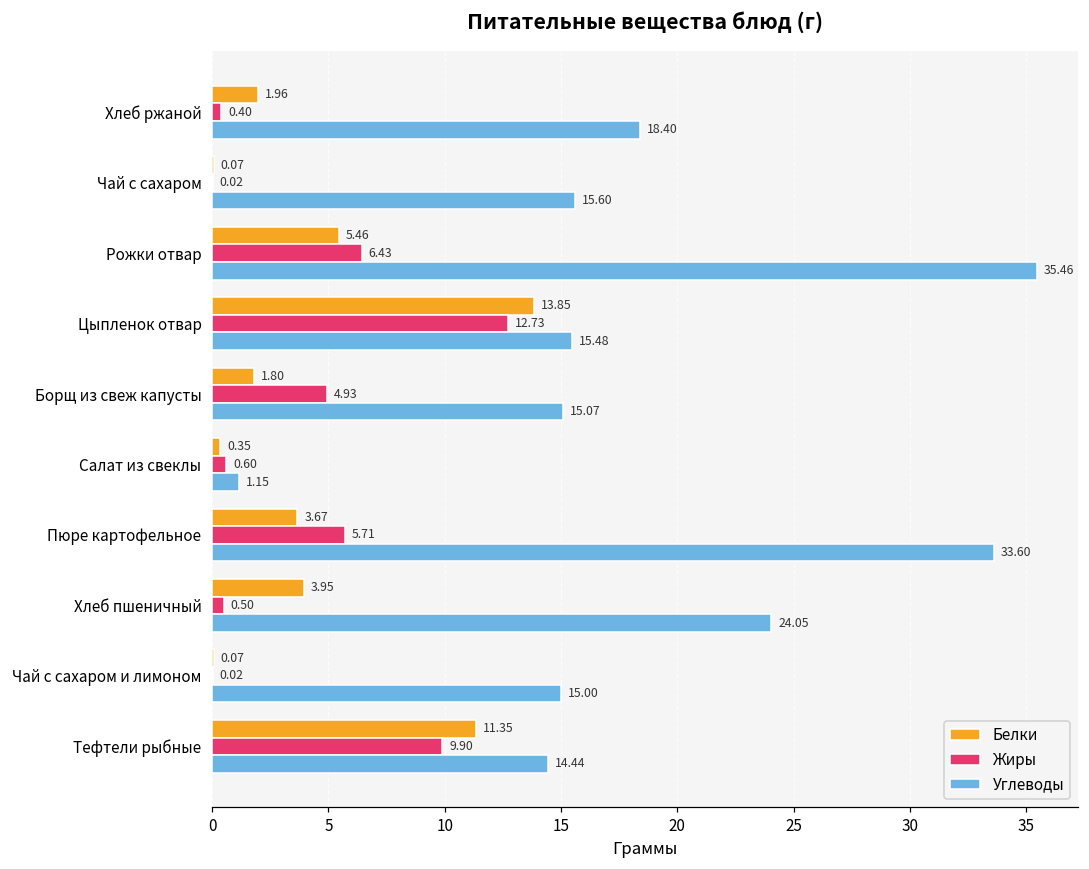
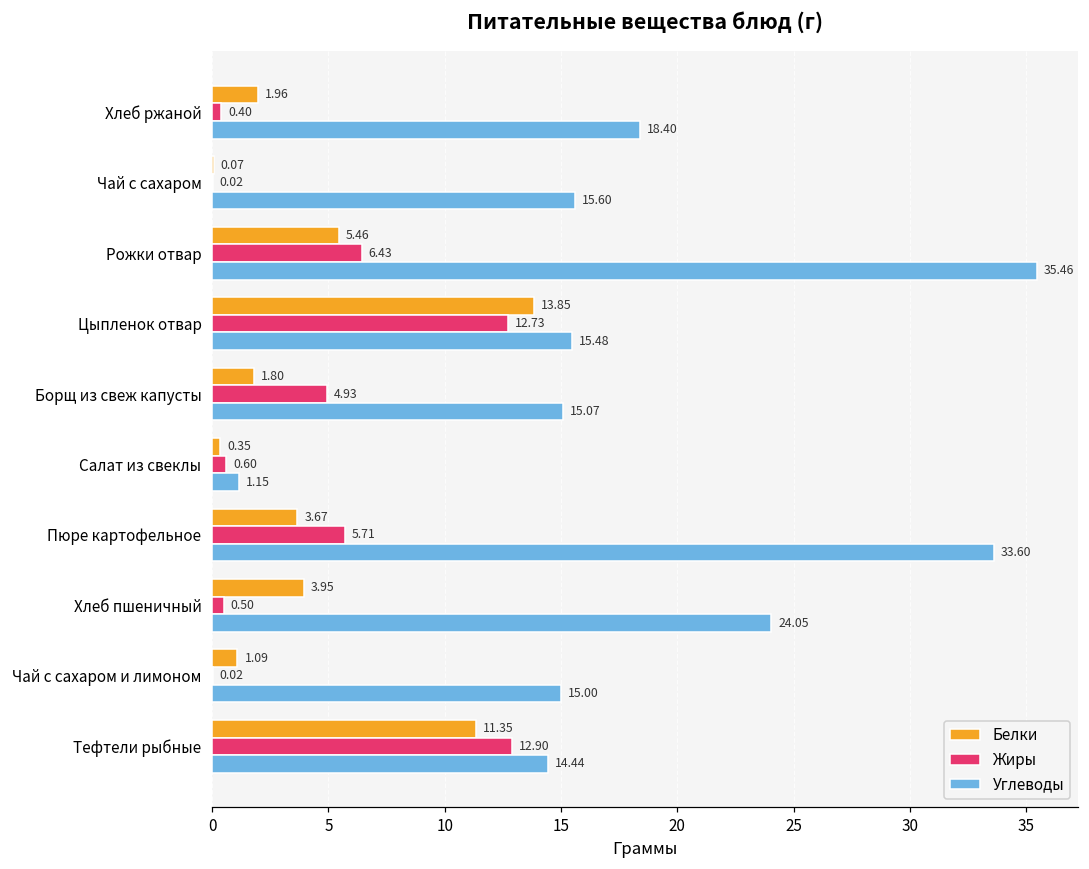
Белки, Чай с сахаром и лимоном: 0.07 -> 1.09
Жиры, Тефтели рыбные: 9.90 -> 12.90
